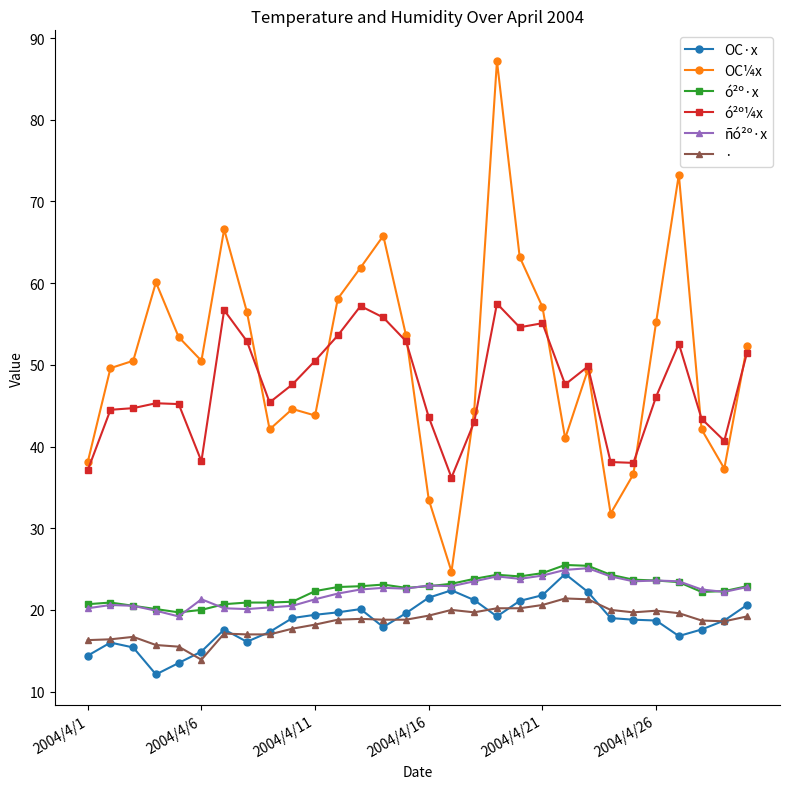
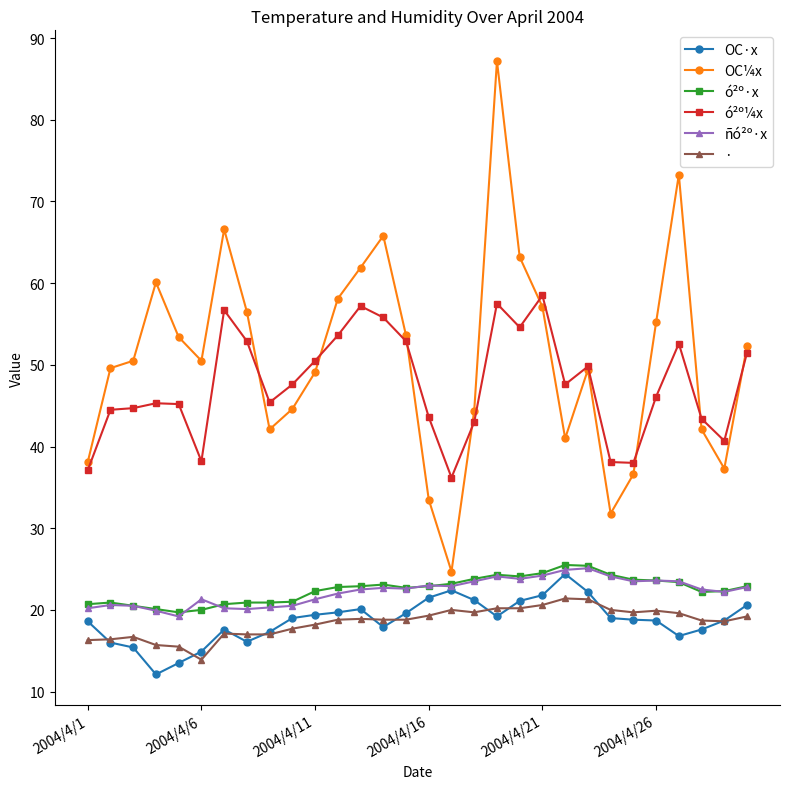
OC·x, 2004/4/1: 14 -> 19
OC¼x, 2004/4/11: 44 -> 49
ó²º¼x, 2004/4/21: 55 -> 59
